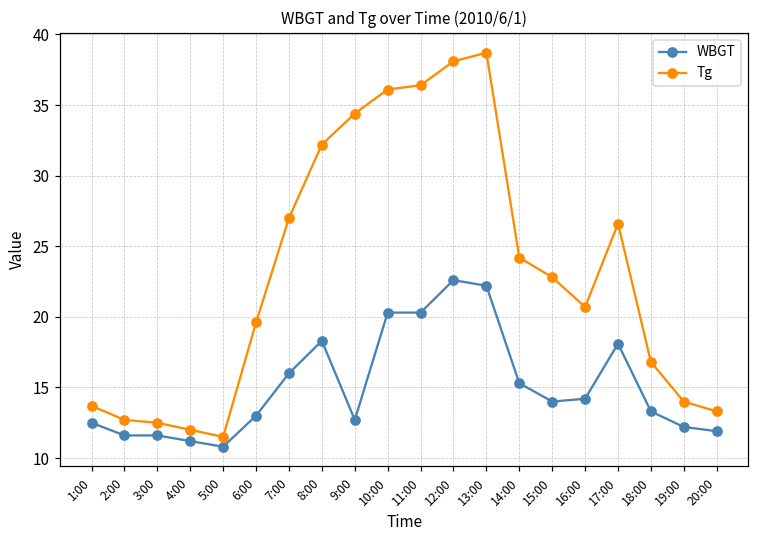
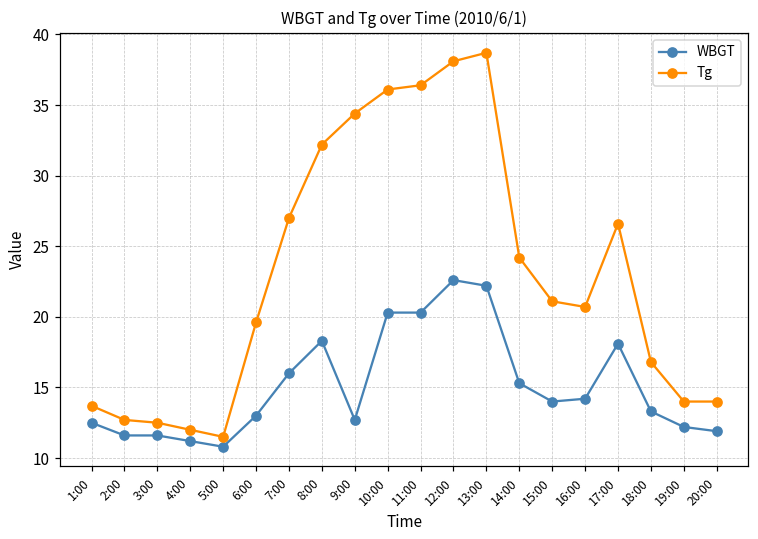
Tg, 15:00: 22.8 -> 21.1
Tg, 20:00: 13.3 -> 14.0
